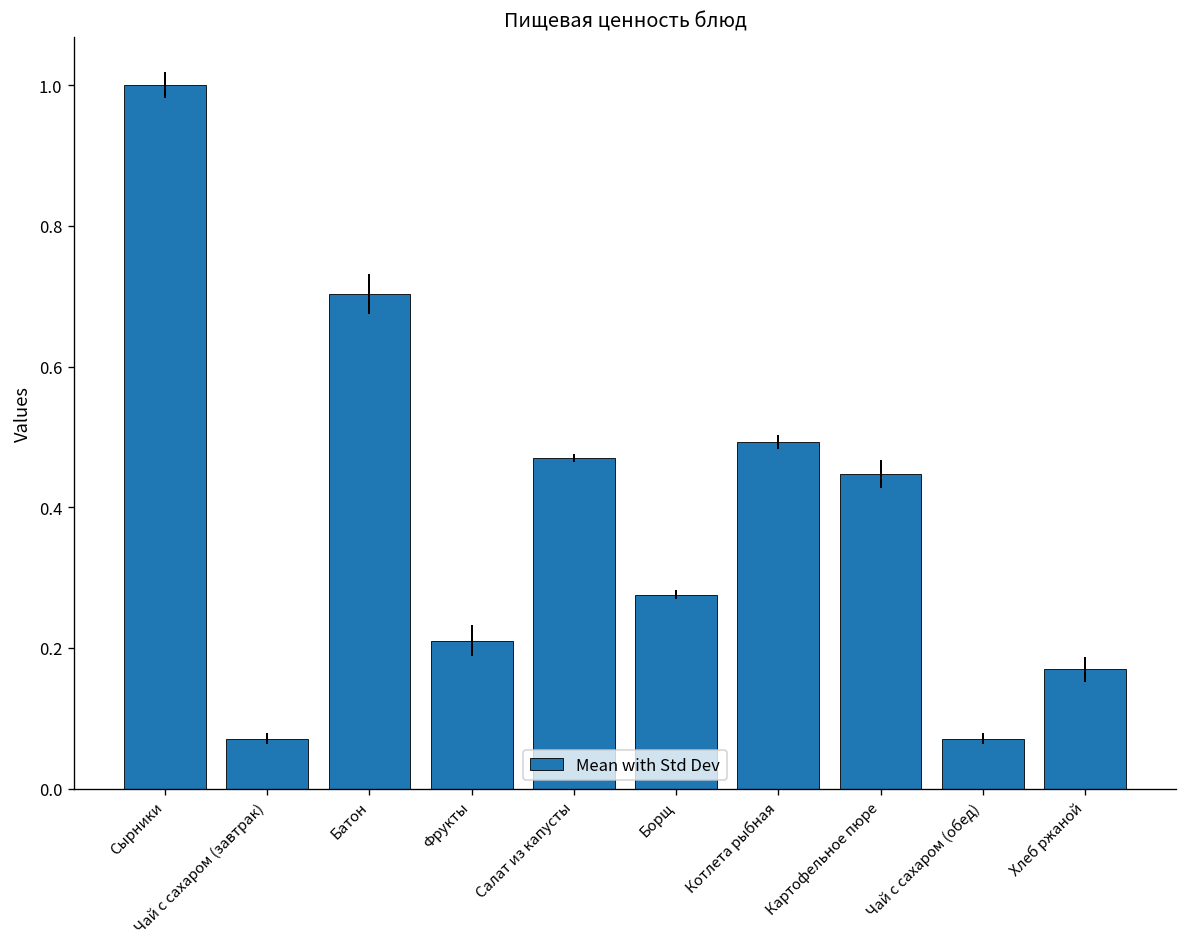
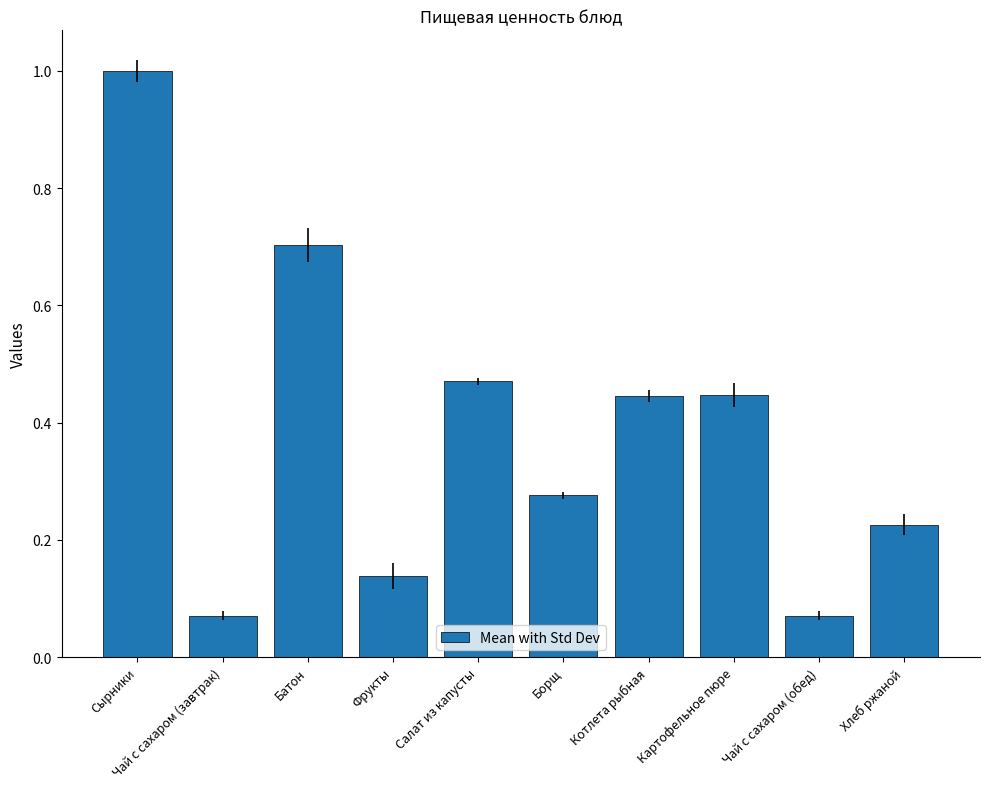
Фрукты: 0.21 -> 0.14
Котлета рыбная: 0.49 -> 0.45
Хлеб ржаной: 0.17 -> 0.23
